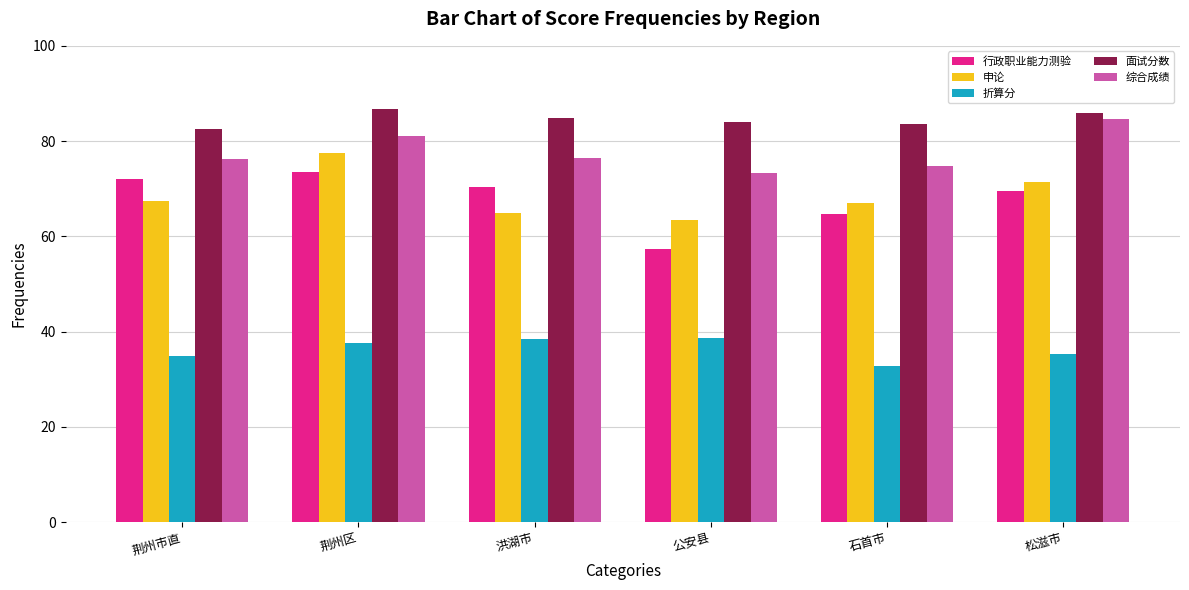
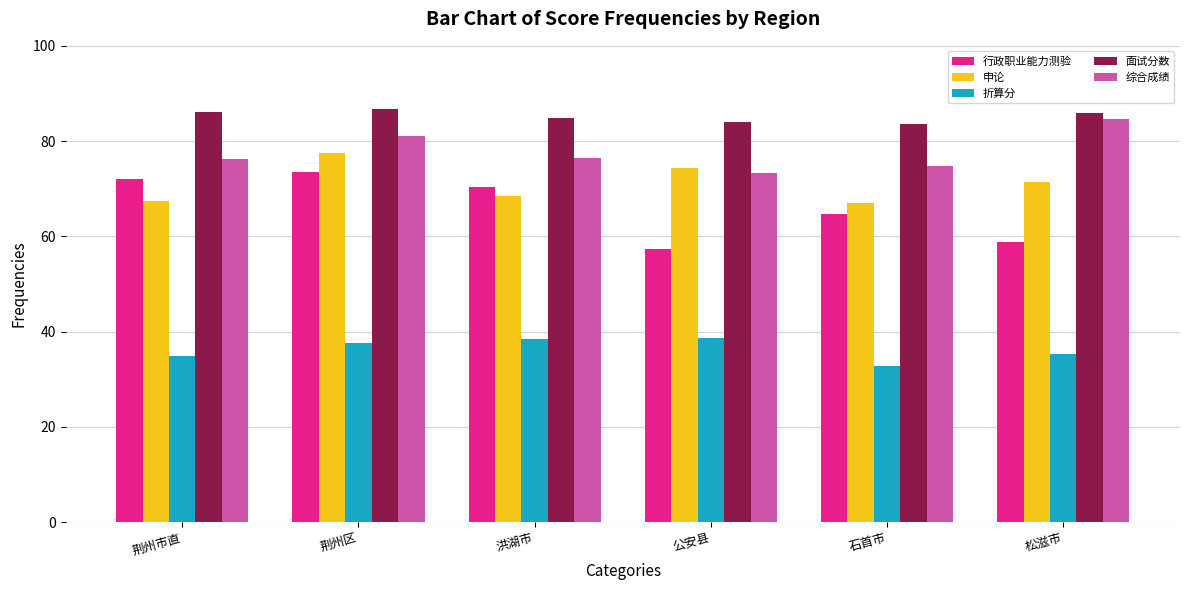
面试分数, 荆州市直: 83 -> 86
申论, 洪湖市: 65 -> 68
申论, 公安县: 64 -> 74
行政职业能力测验, 松滋市: 70 -> 59
